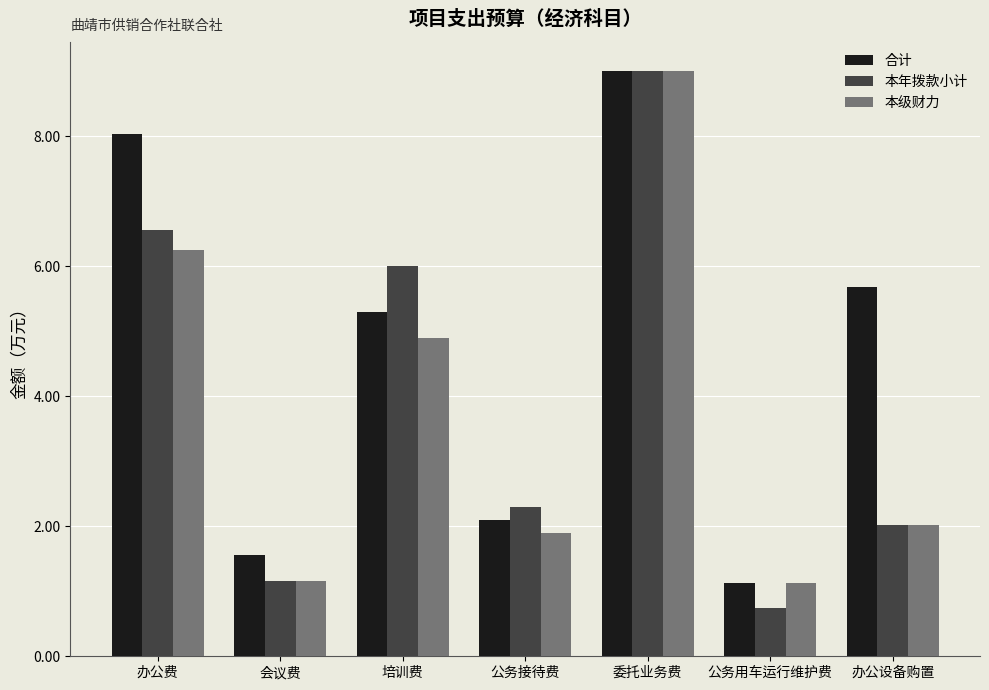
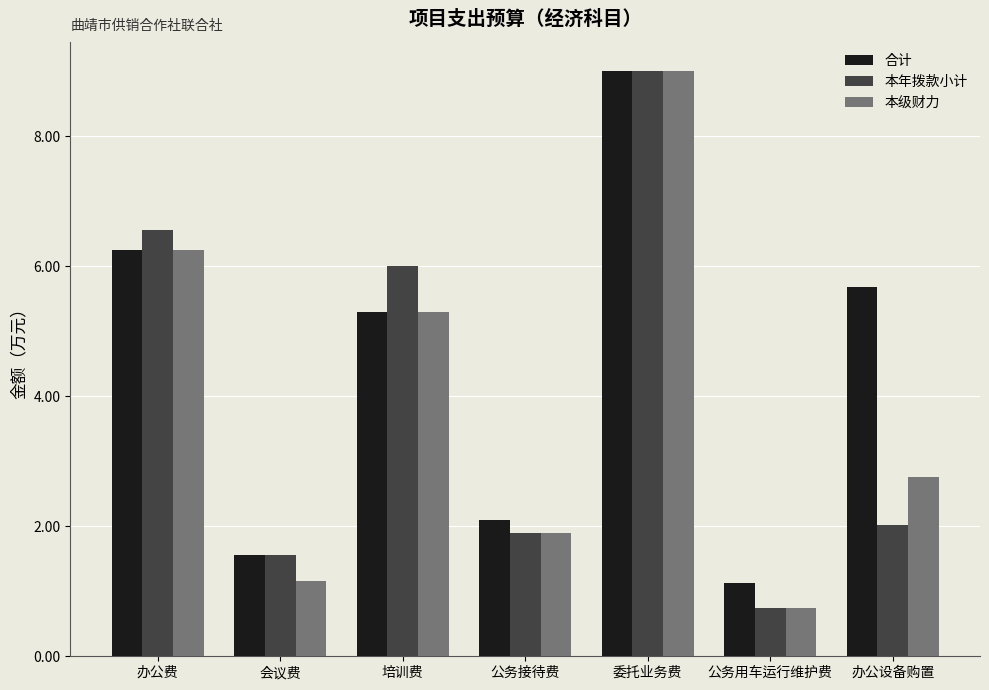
合计, 办公费: 8.0 -> 6.2
本年拨款小计, 会议费: 1.2 -> 1.6
本级财力, 培训费: 4.9 -> 5.3
本年拨款小计, 公务接待费: 2.3 -> 1.9
本级财力, 公务用车运行维护费: 1.1 -> 0.7
本级财力, 办公设备购置: 2.0 -> 2.8
